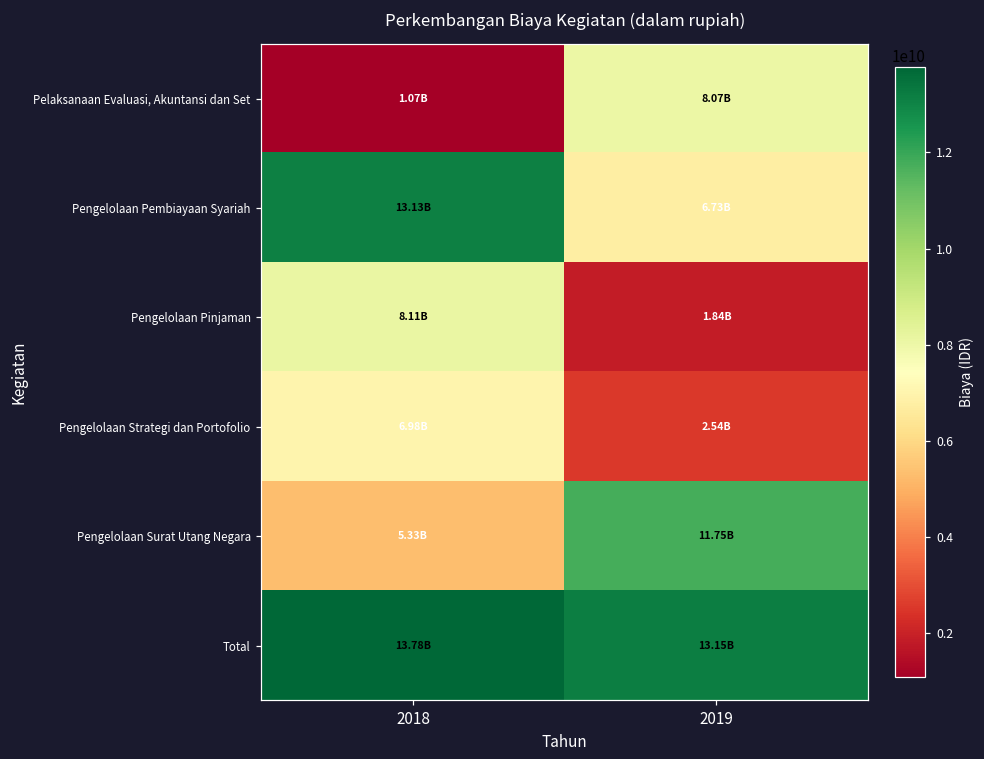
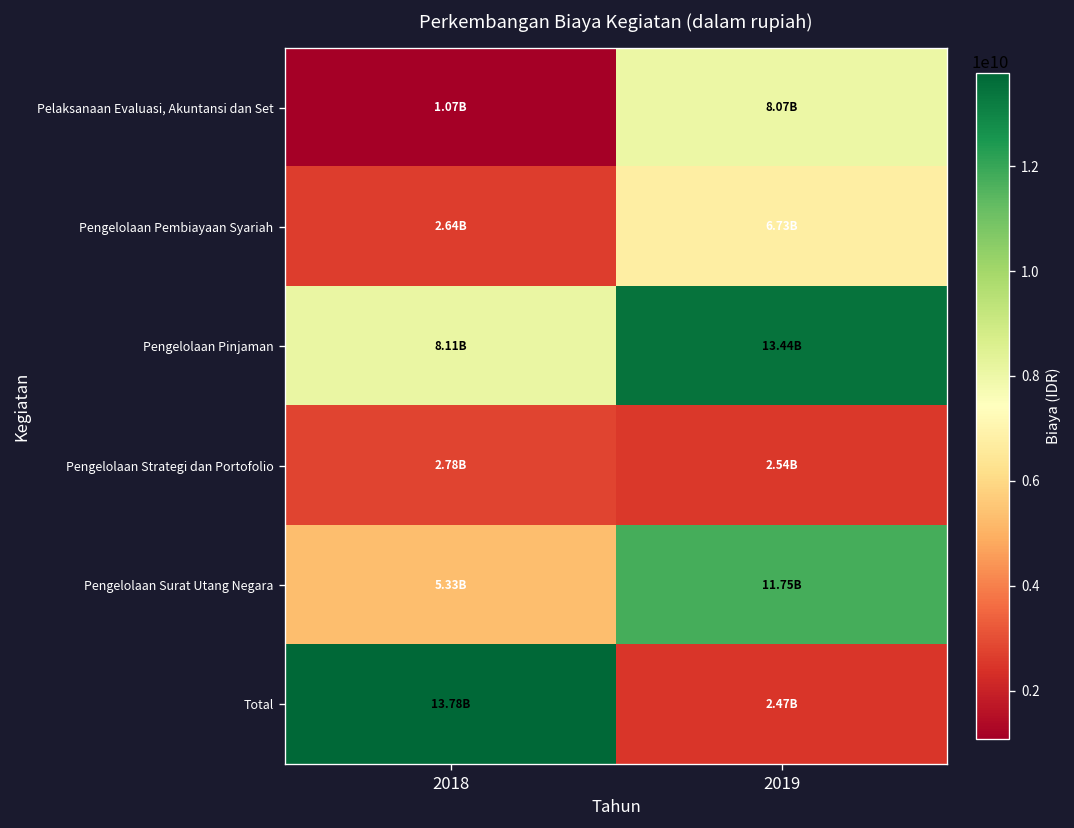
Pengelolaan Pembiayaan Syariah, 2018: 13.13B -> 2.64B
Pengelolaan Pinjaman, 2019: 1.84B -> 13.44B
Pengelolaan Strategi dan Portofolio, 2018: 6.98B -> 2.78B
Total, 2019: 13.15B -> 2.47B
